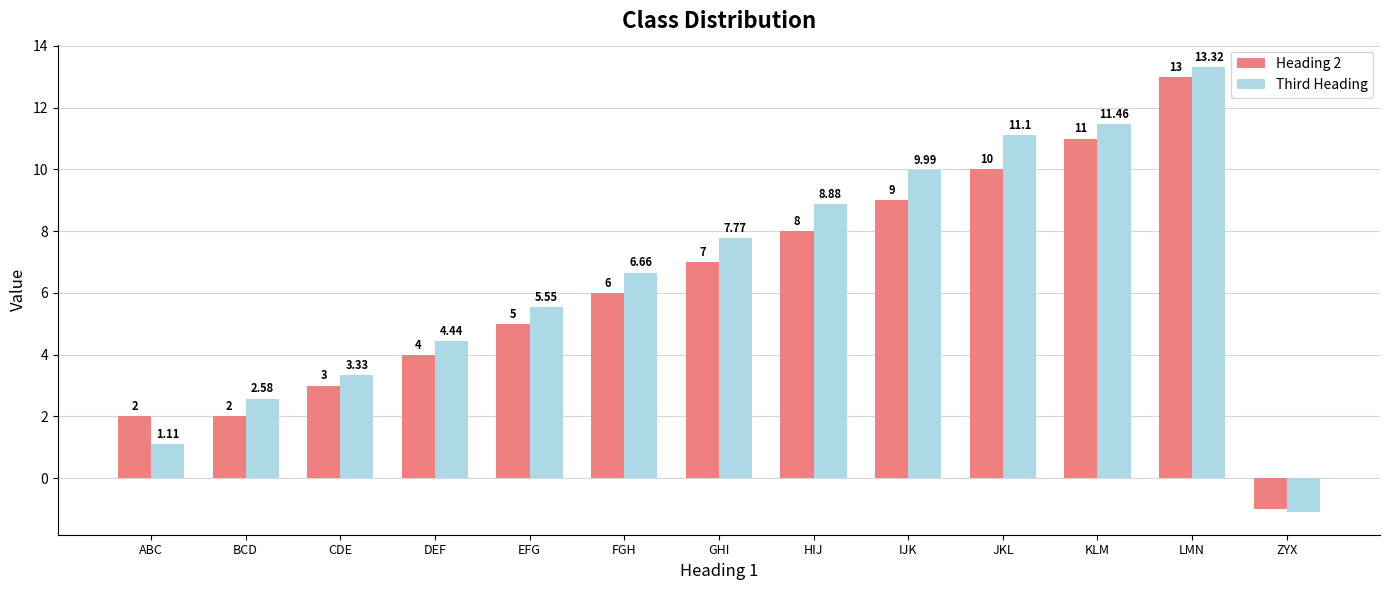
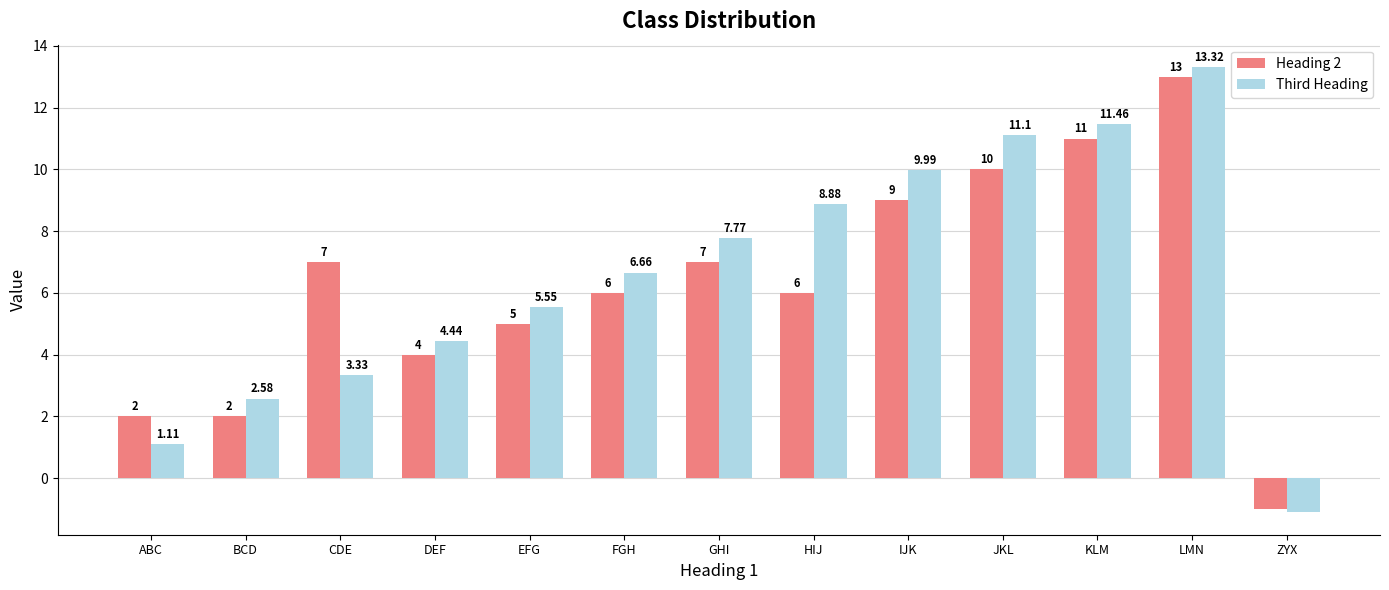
Heading 2, CDE: 3 -> 7
Heading 2, HIJ: 8 -> 6
